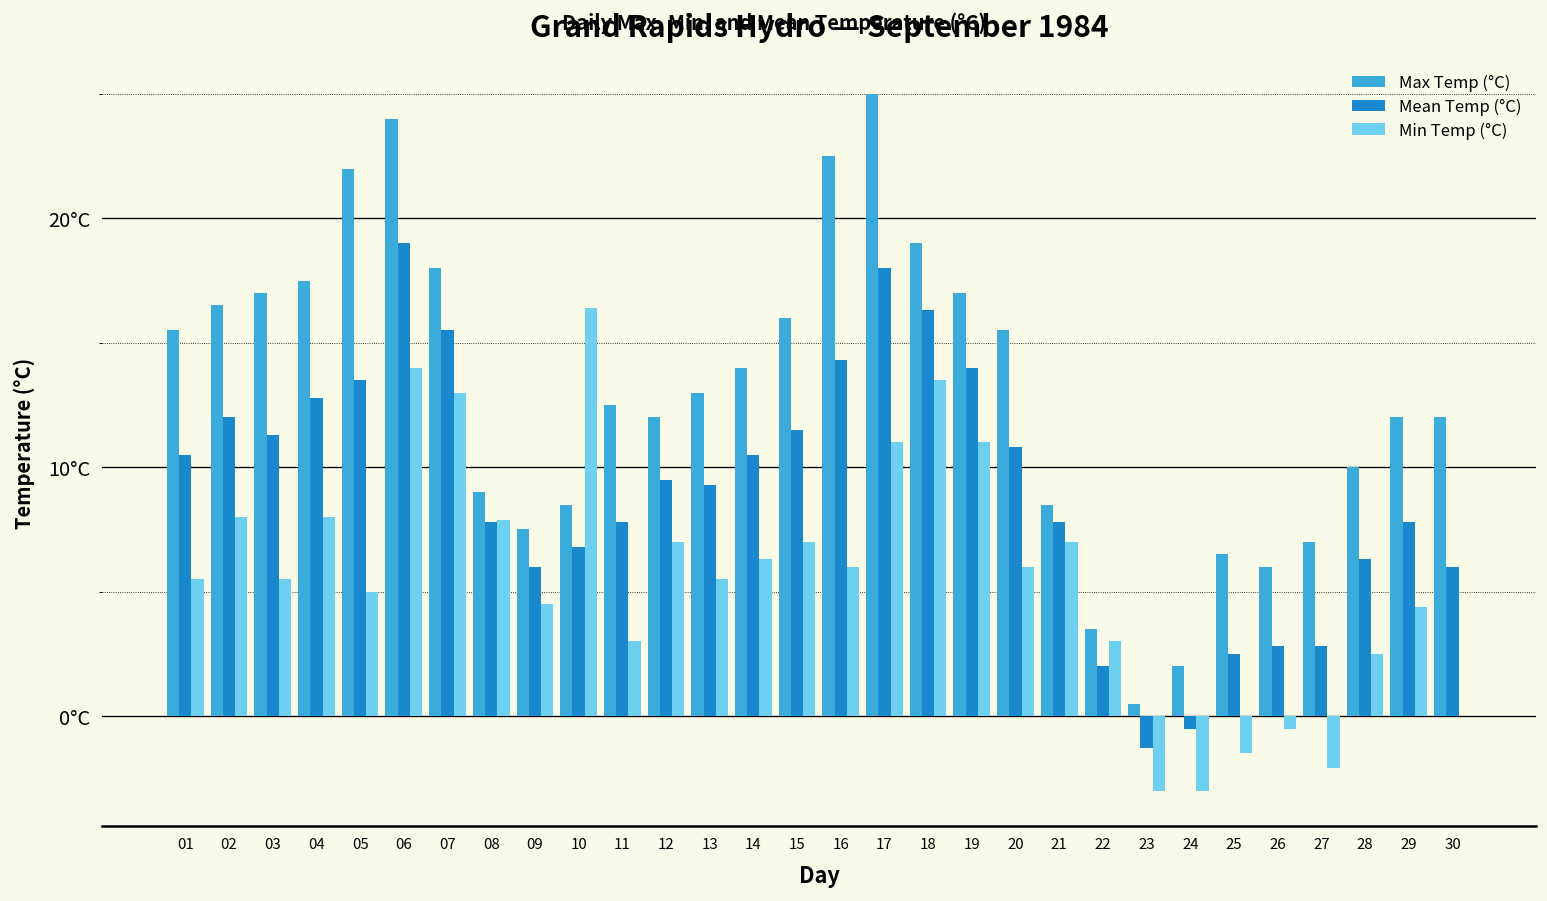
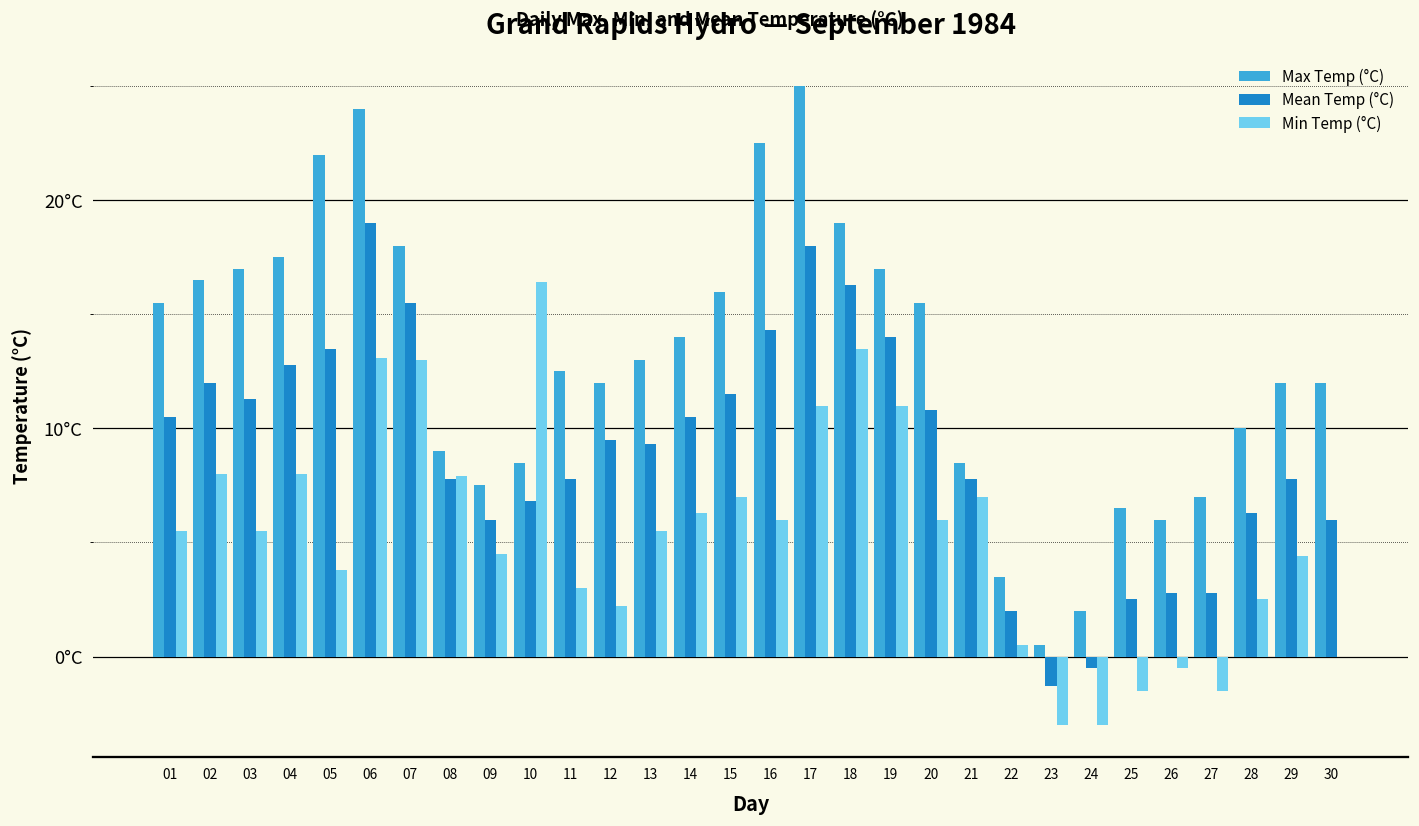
Min Temp (°C), 05: 5.0°C -> 3.8°C
Min Temp (°C), 06: 14.0°C -> 13.1°C
Min Temp (°C), 12: 7.0°C -> 2.2°C
Min Temp (°C), 22: 3.0°C -> 0.5°C
Min Temp (°C), 27: -2.1°C -> -1.5°C
